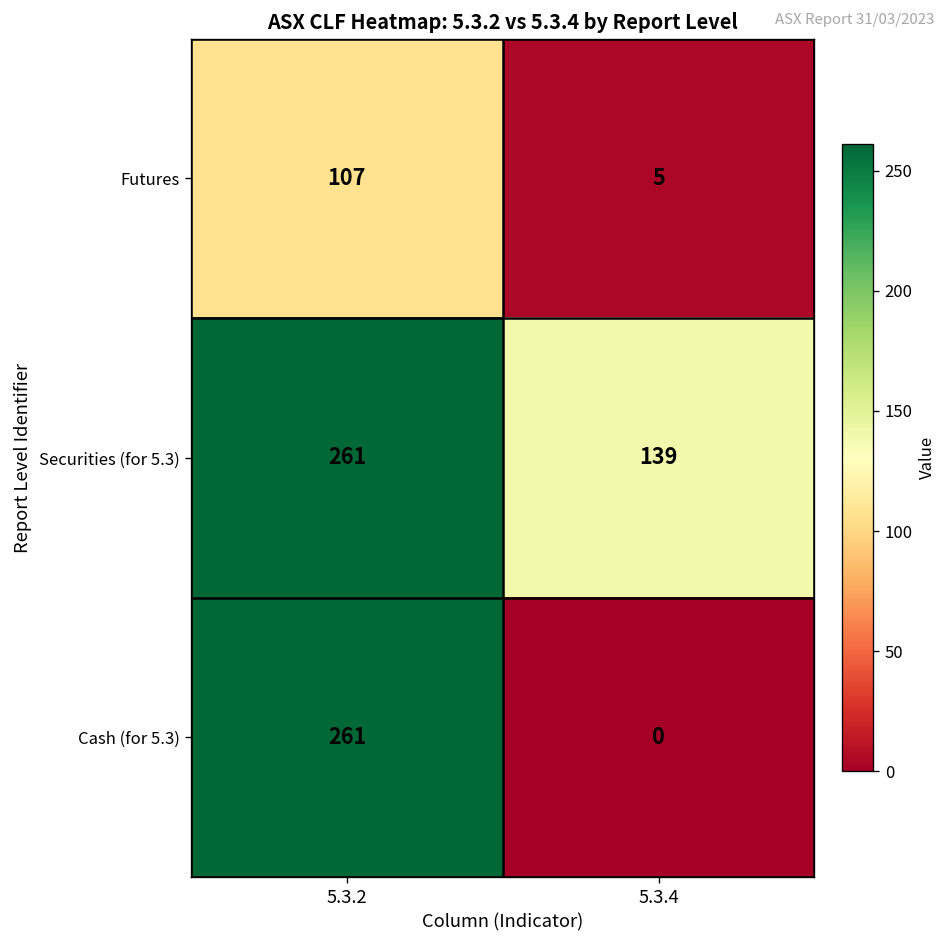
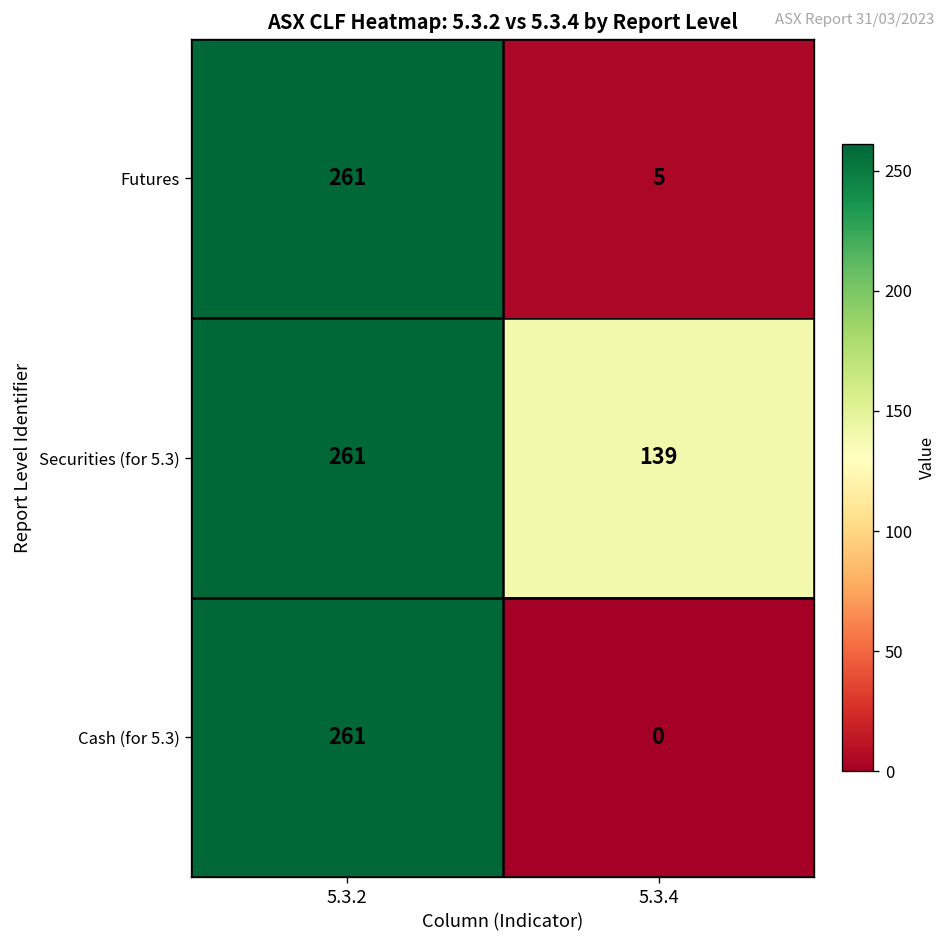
Futures, 5.3.2: 107 -> 261
